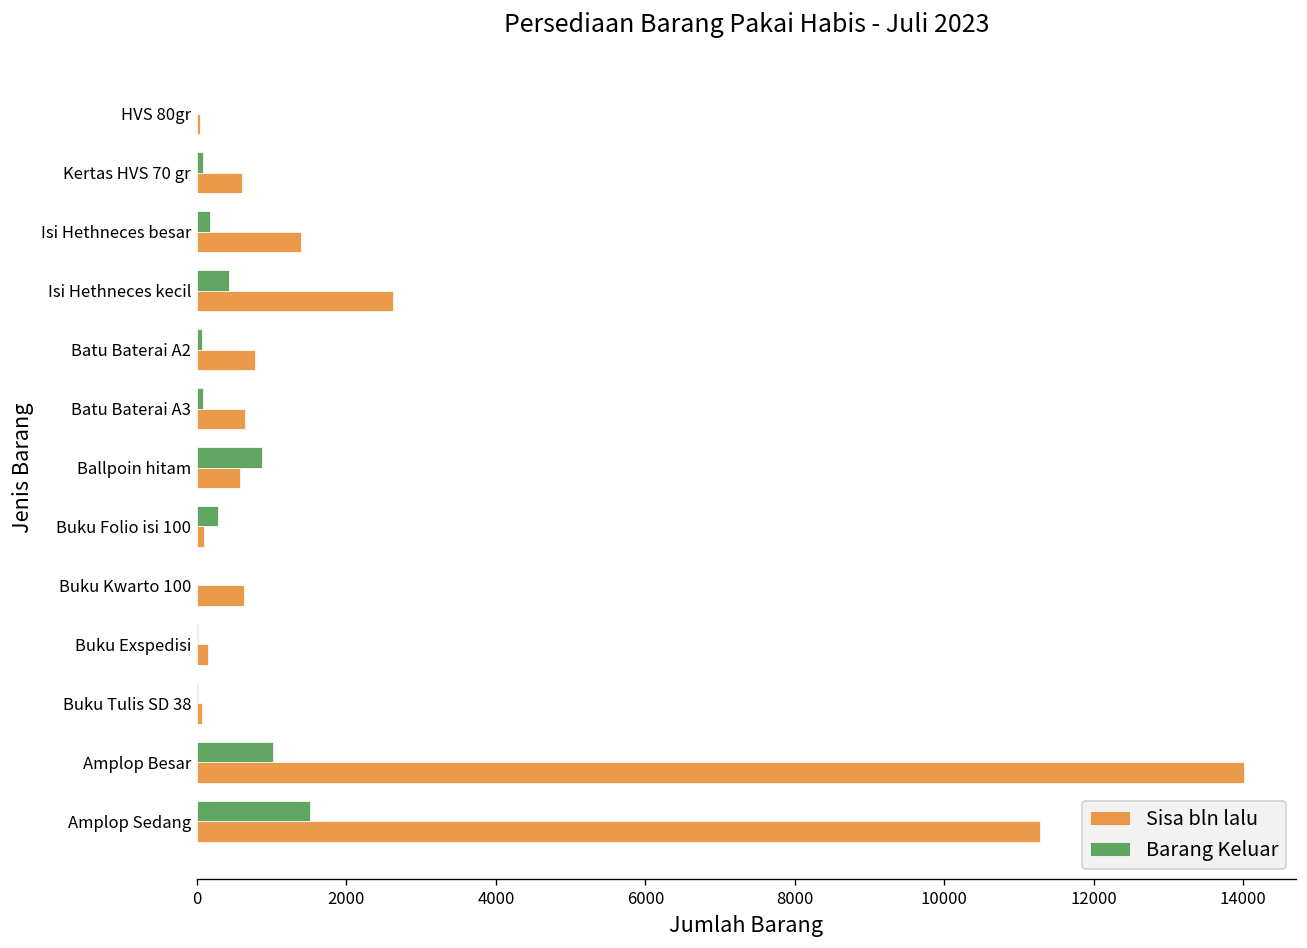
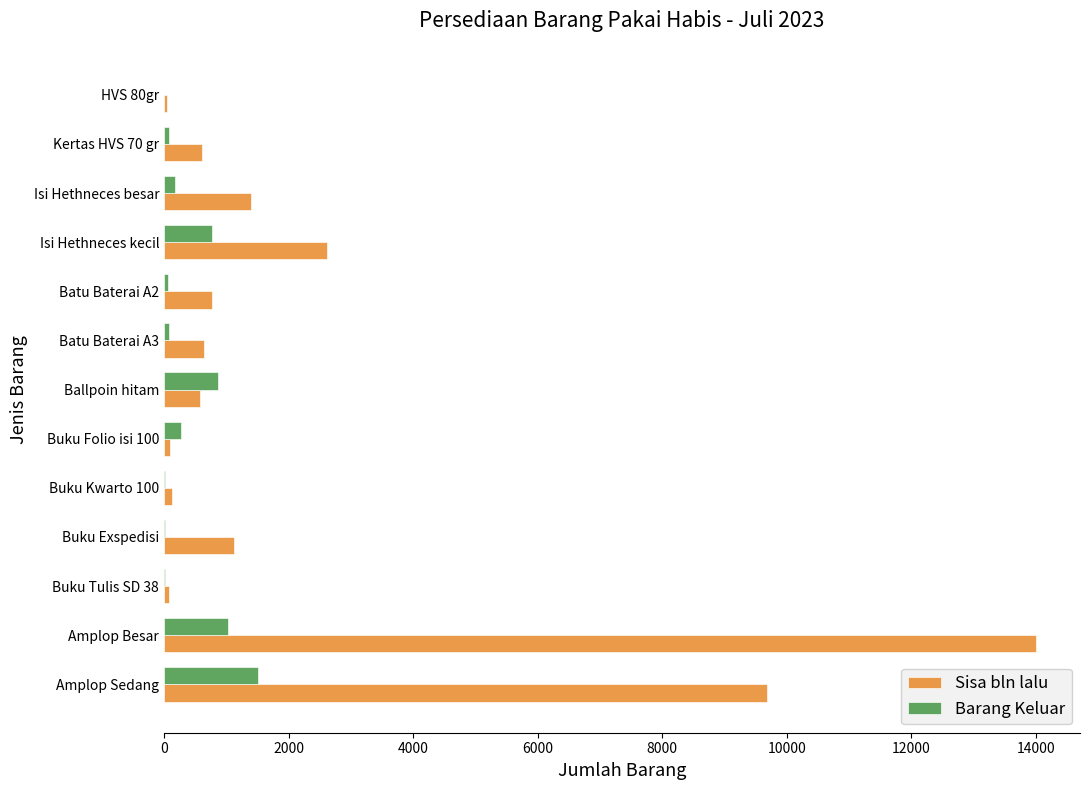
Barang Keluar, Isi Hethneces kecil: 400 -> 800
Sisa bln lalu, Buku Kwarto 100: 600 -> 100
Sisa bln lalu, Buku Exspedisi: 200 -> 1100
Sisa bln lalu, Amplop Sedang: 11300 -> 9700
